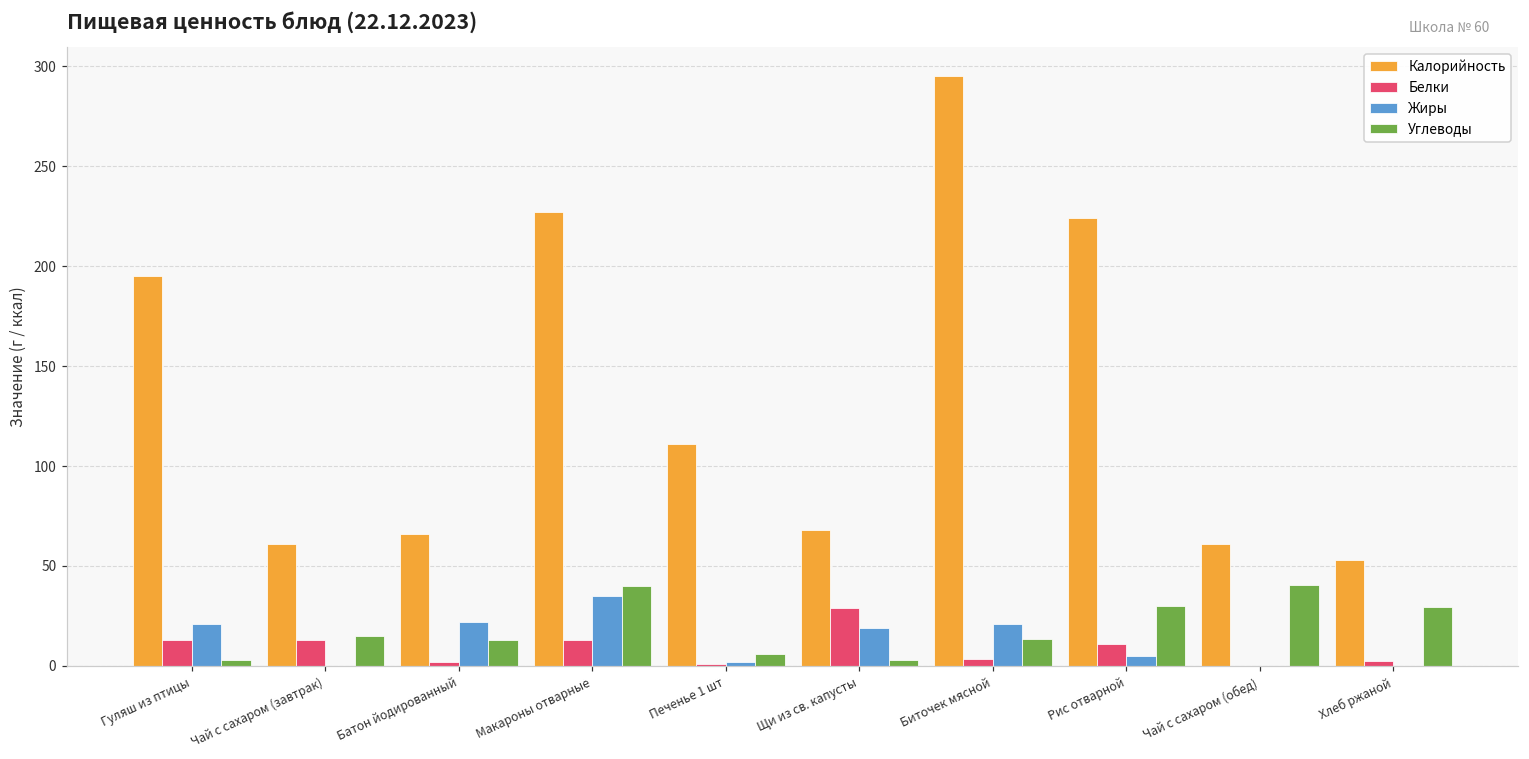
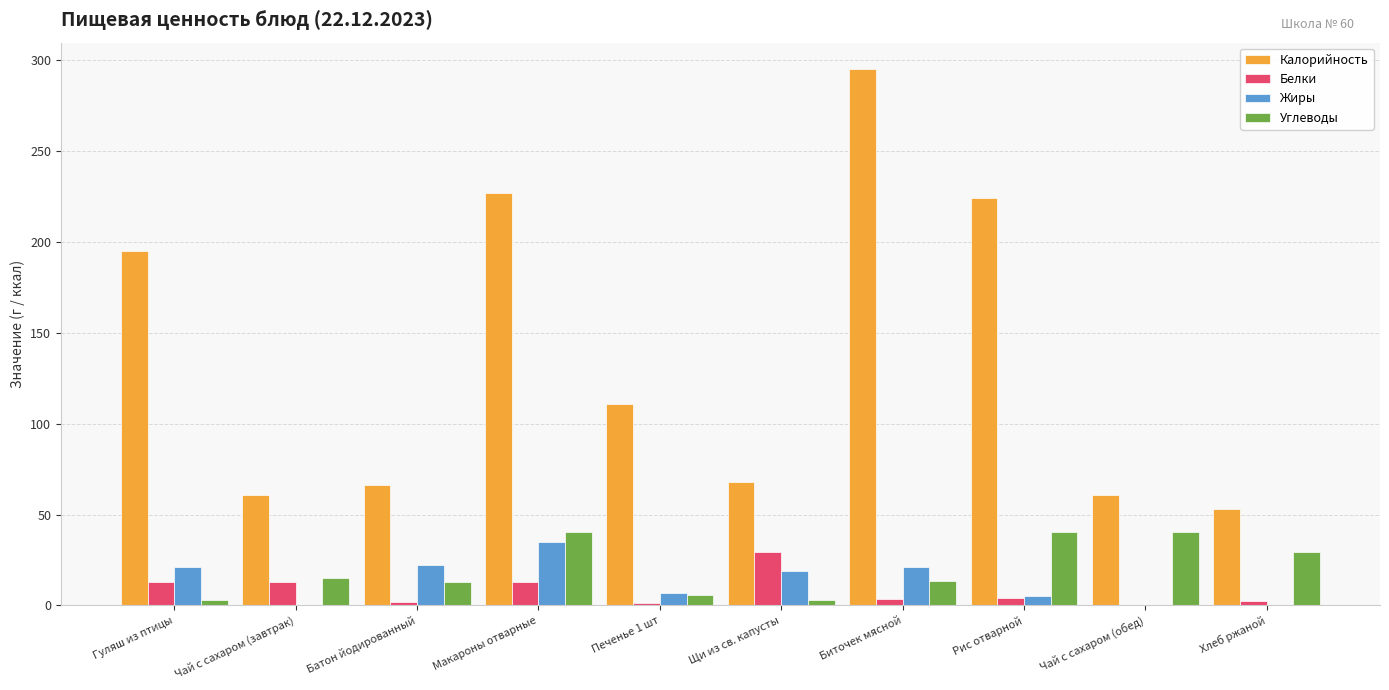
Жиры, Печенье 1 шт: 2 -> 7
Белки, Рис отварной: 11 -> 4
Углеводы, Рис отварной: 30 -> 40
